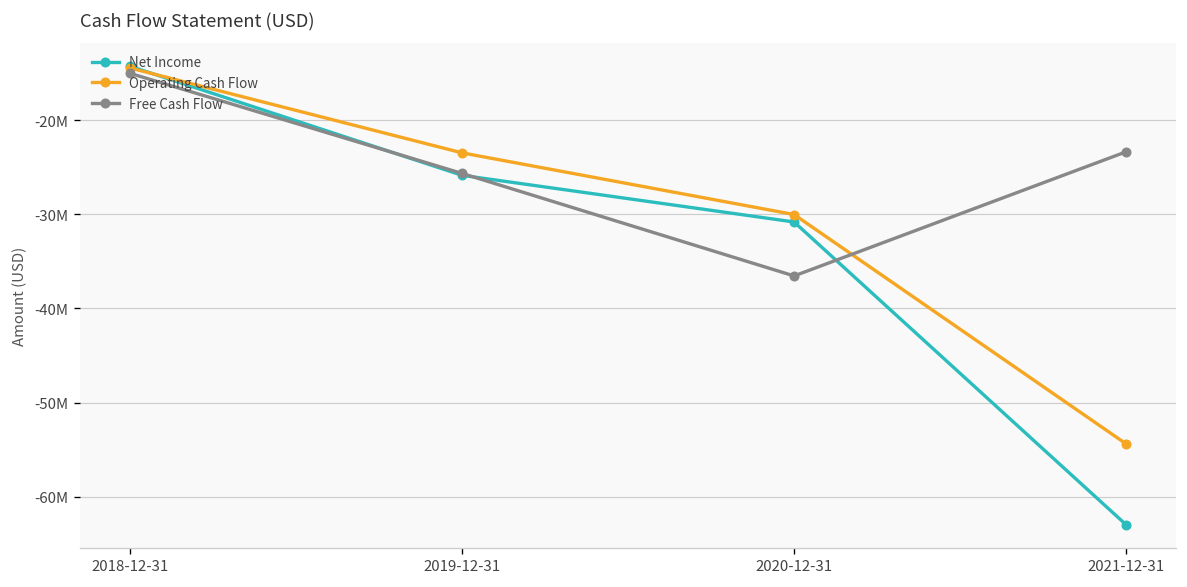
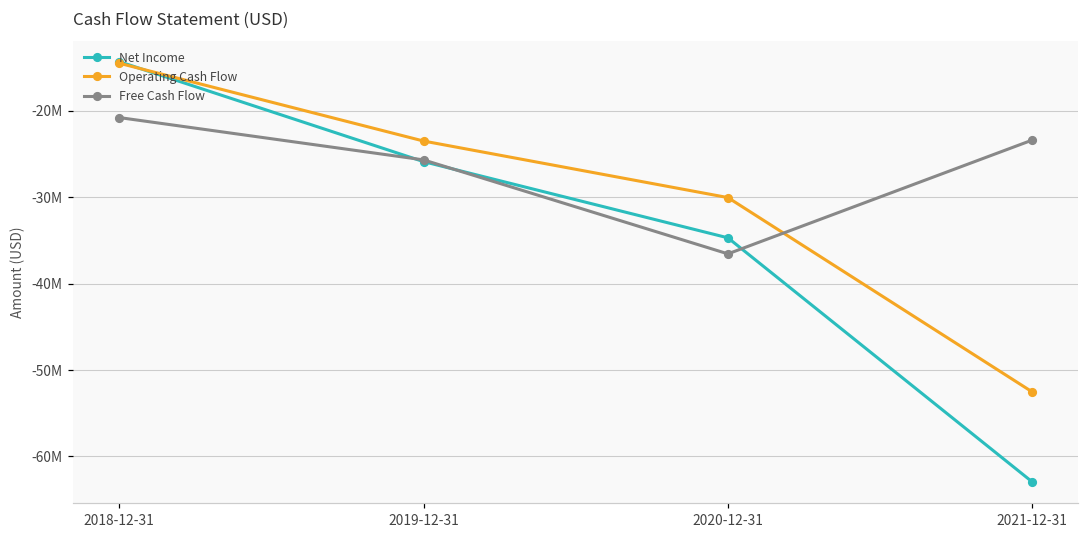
Free Cash Flow, 2018-12-31: -15000000 -> -21000000
Net Income, 2020-12-31: -31000000 -> -35000000
Operating Cash Flow, 2021-12-31: -54000000 -> -53000000
